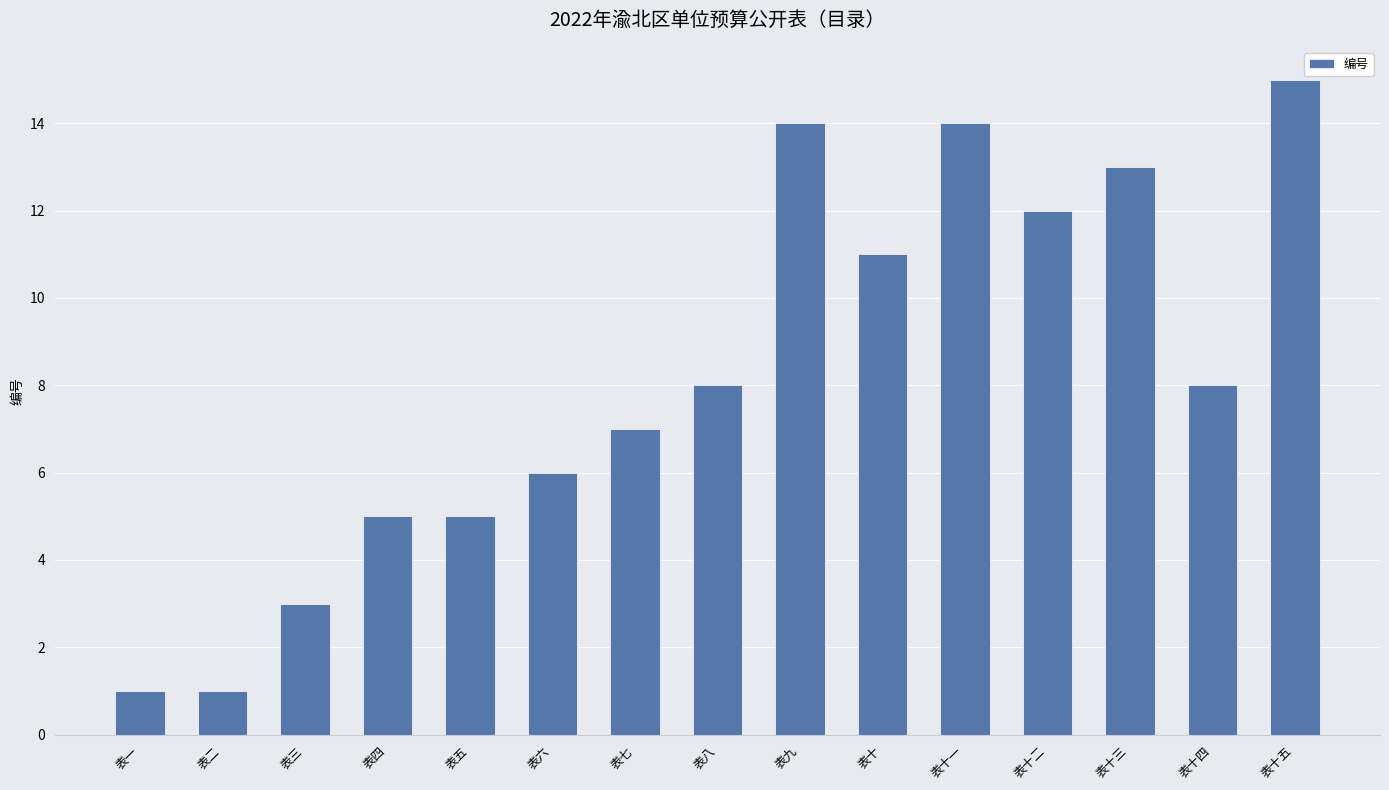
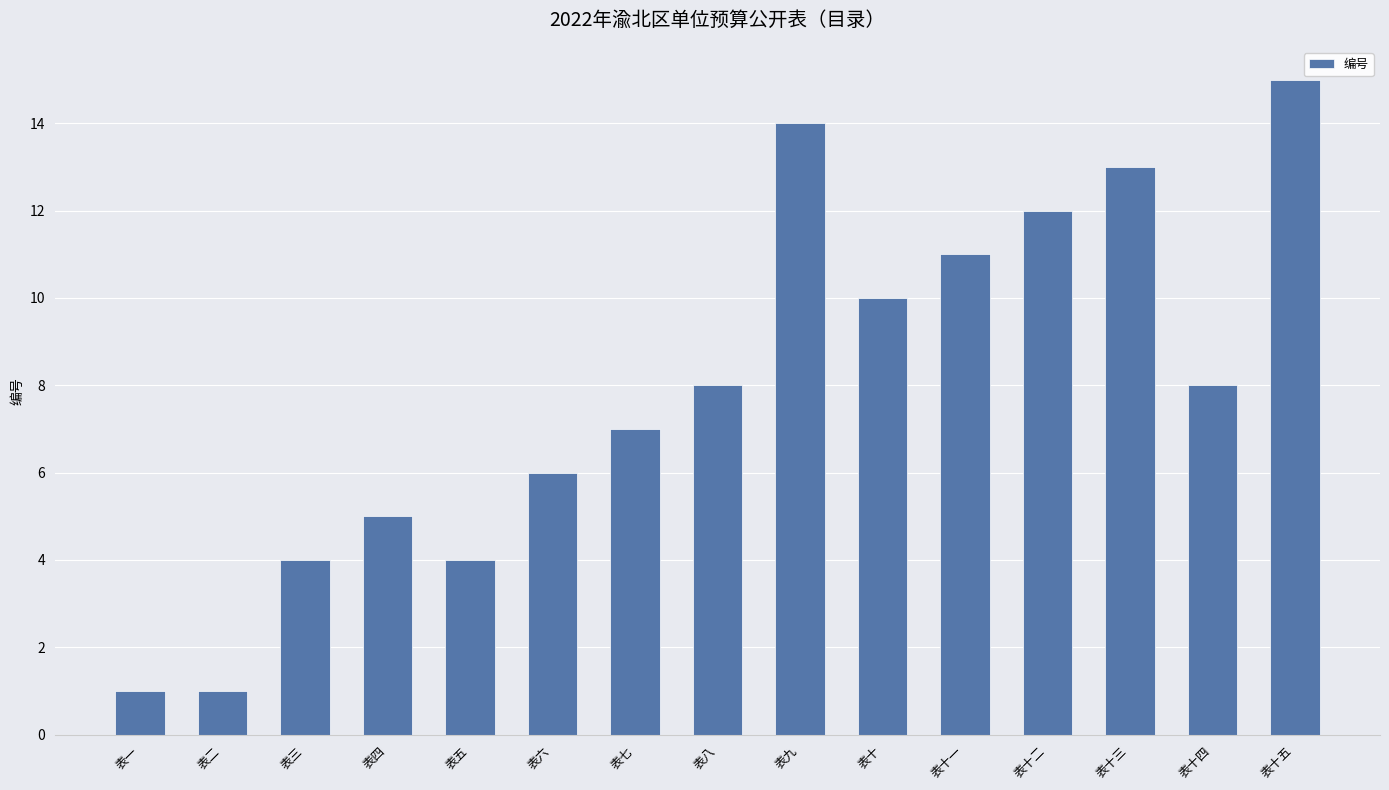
表三: 3 -> 4
表五: 5 -> 4
表十: 11 -> 10
表十一: 14 -> 11
